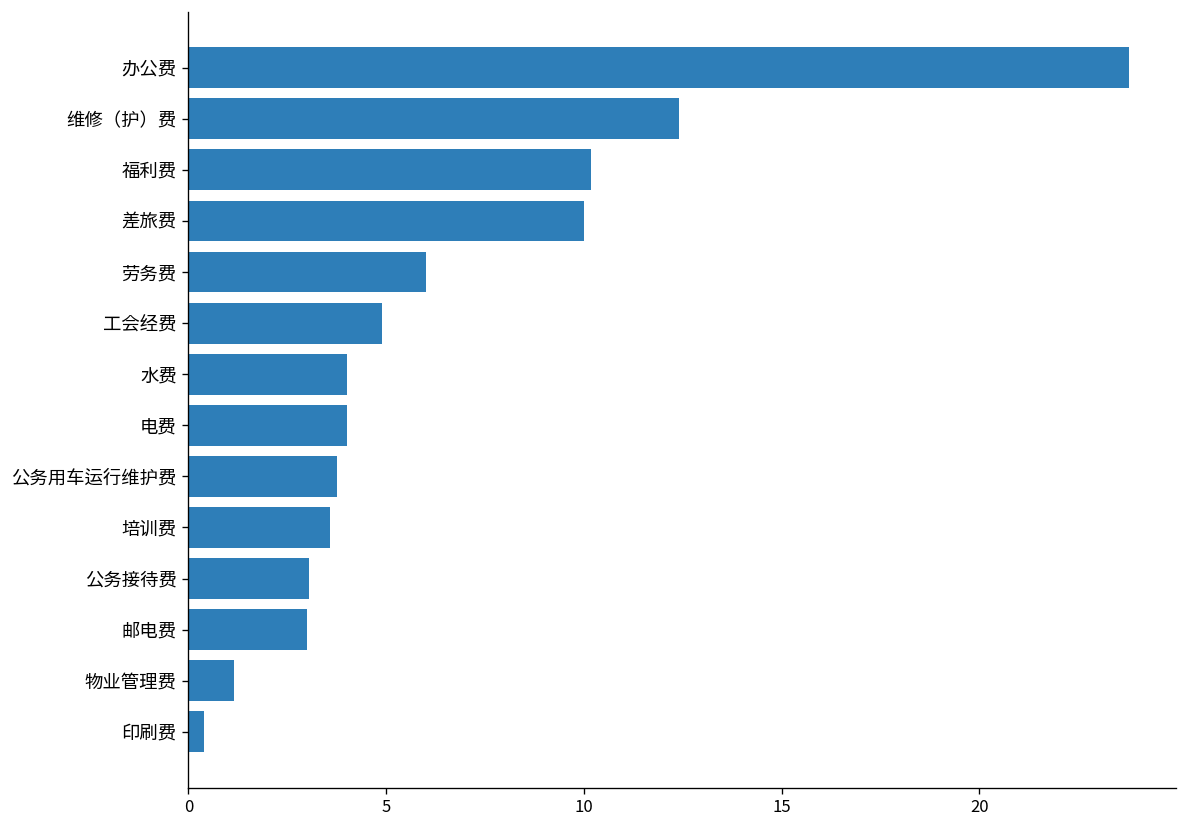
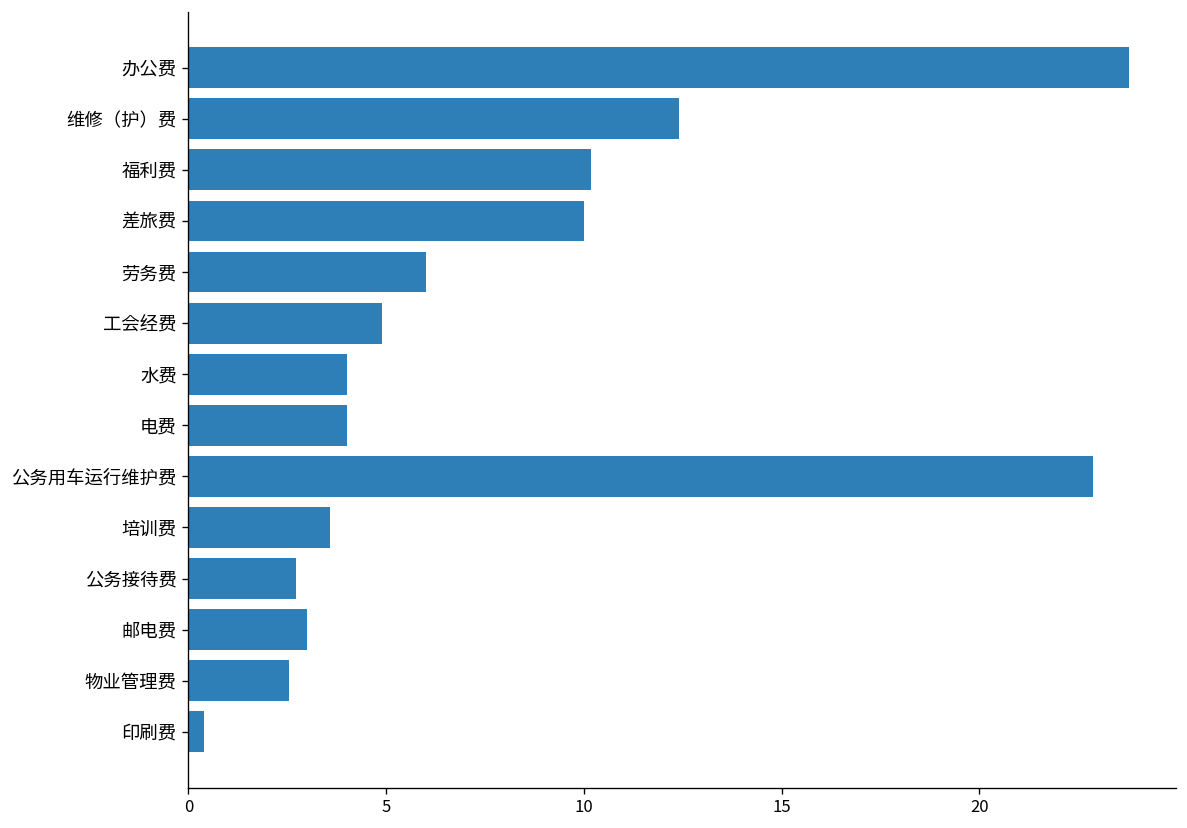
公务用车运行维护费: 3.8 -> 22.9
公务接待费: 3.1 -> 2.7
物业管理费: 1.2 -> 2.6
